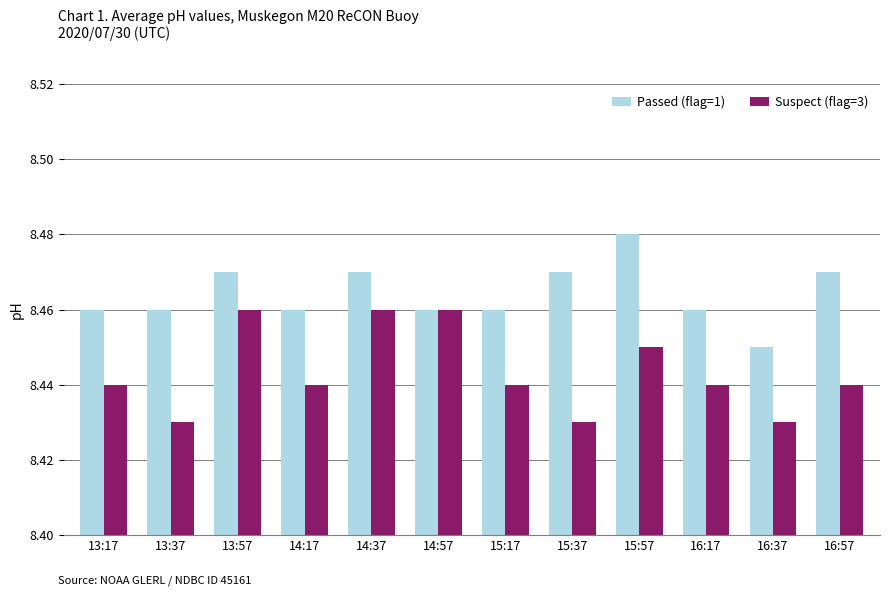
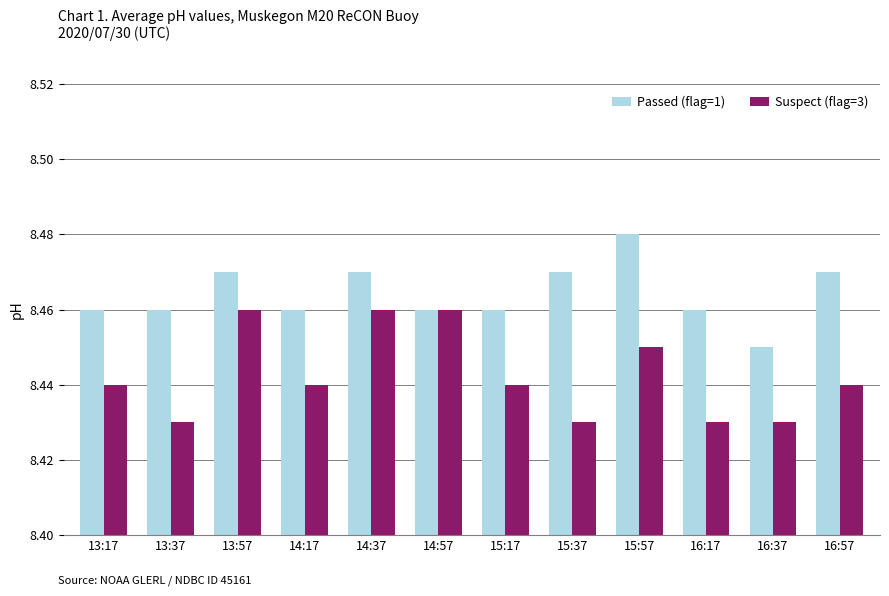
Suspect (flag=3), 16:17: 8.44 -> 8.43
